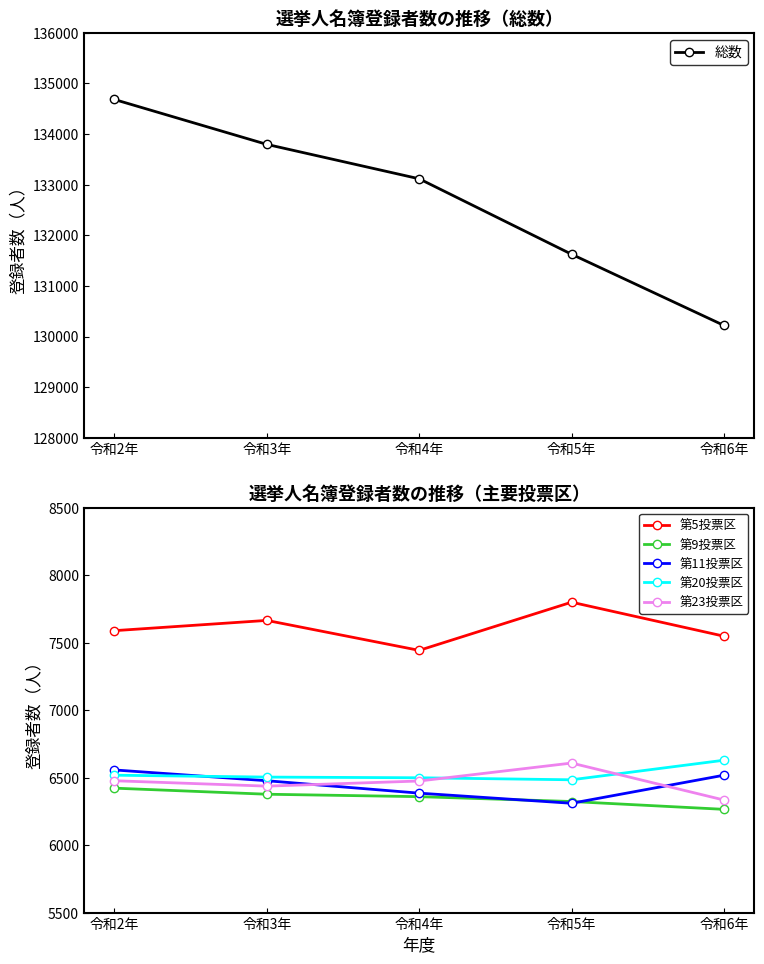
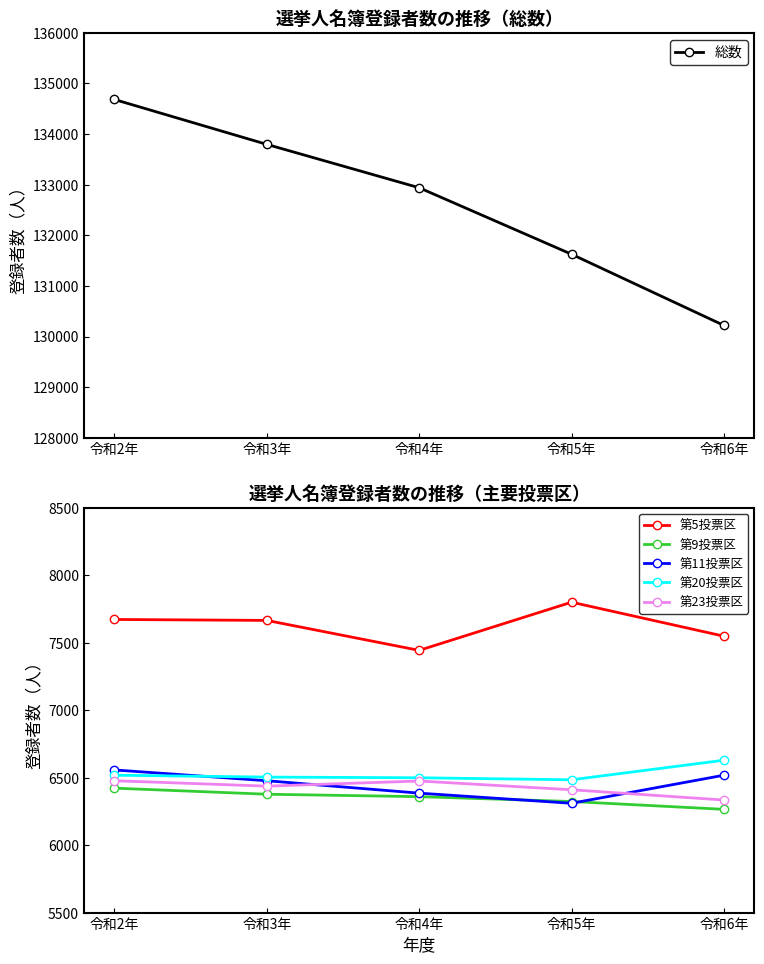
選挙人名簿登録者数の推移（総数）, 令和4年: 133100 -> 132900
選挙人名簿登録者数の推移（主要投票区）, 第5投票区, 令和2年: 7590 -> 7670
選挙人名簿登録者数の推移（主要投票区）, 第23投票区, 令和5年: 6610 -> 6410
